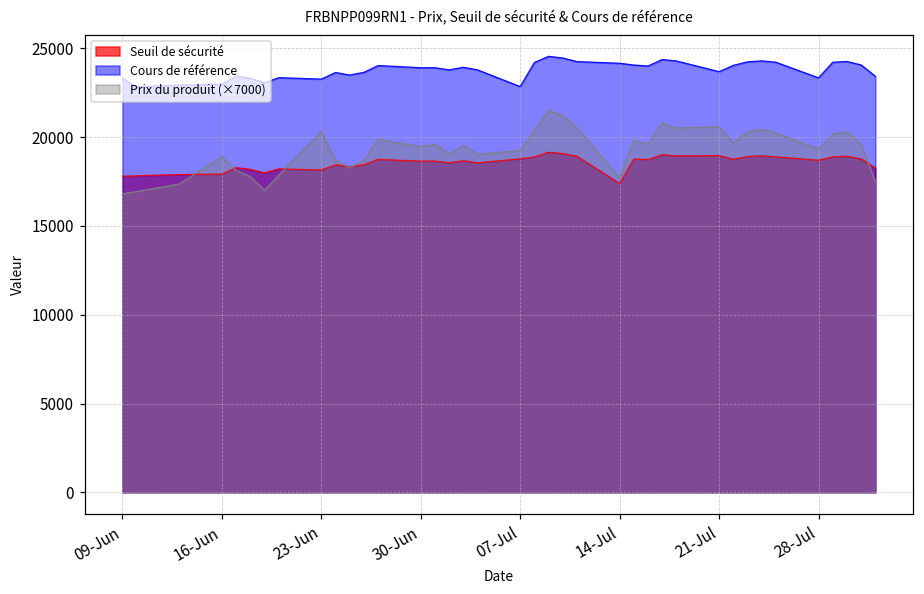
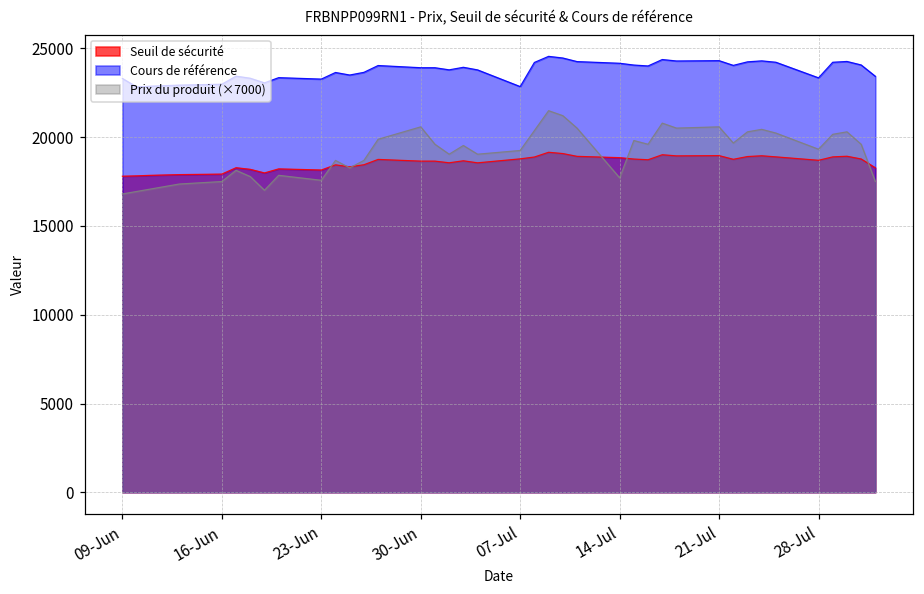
Prix du produit (×7000), 16-Jun: 18900 -> 17500
Prix du produit (×7000), 23-Jun: 20300 -> 17600
Prix du produit (×7000), 30-Jun: 19500 -> 20600
Seuil de sécurité, 14-Jul: 17400 -> 18800
Cours de référence, 21-Jul: 23700 -> 24300
